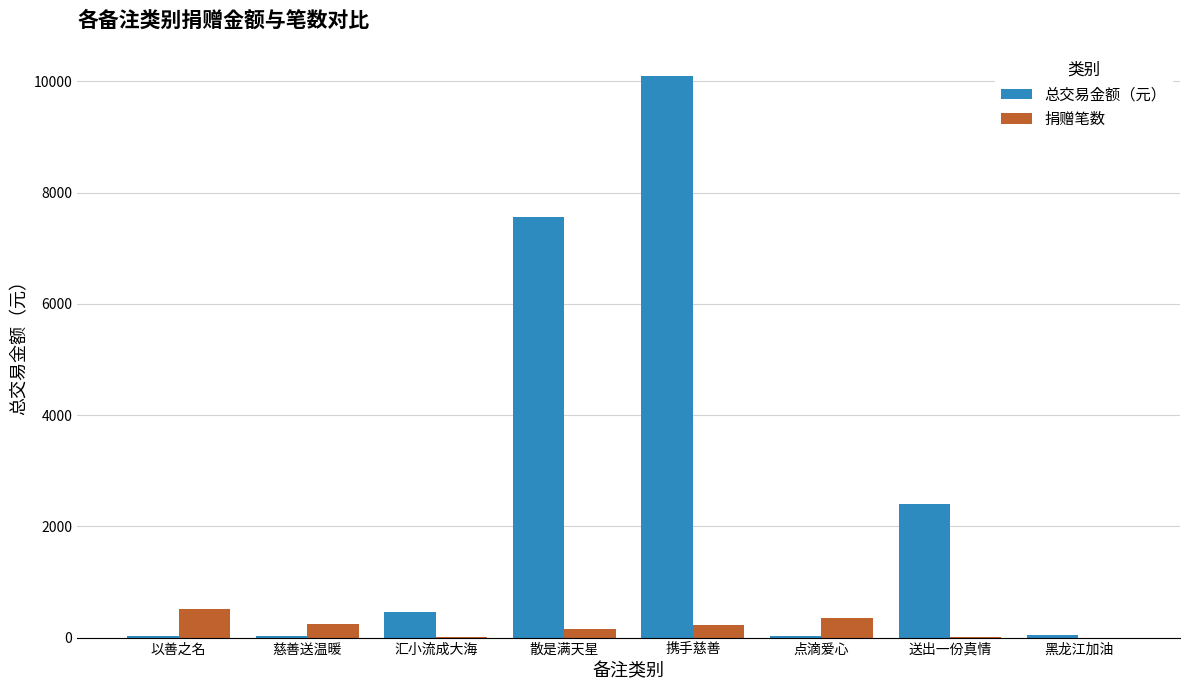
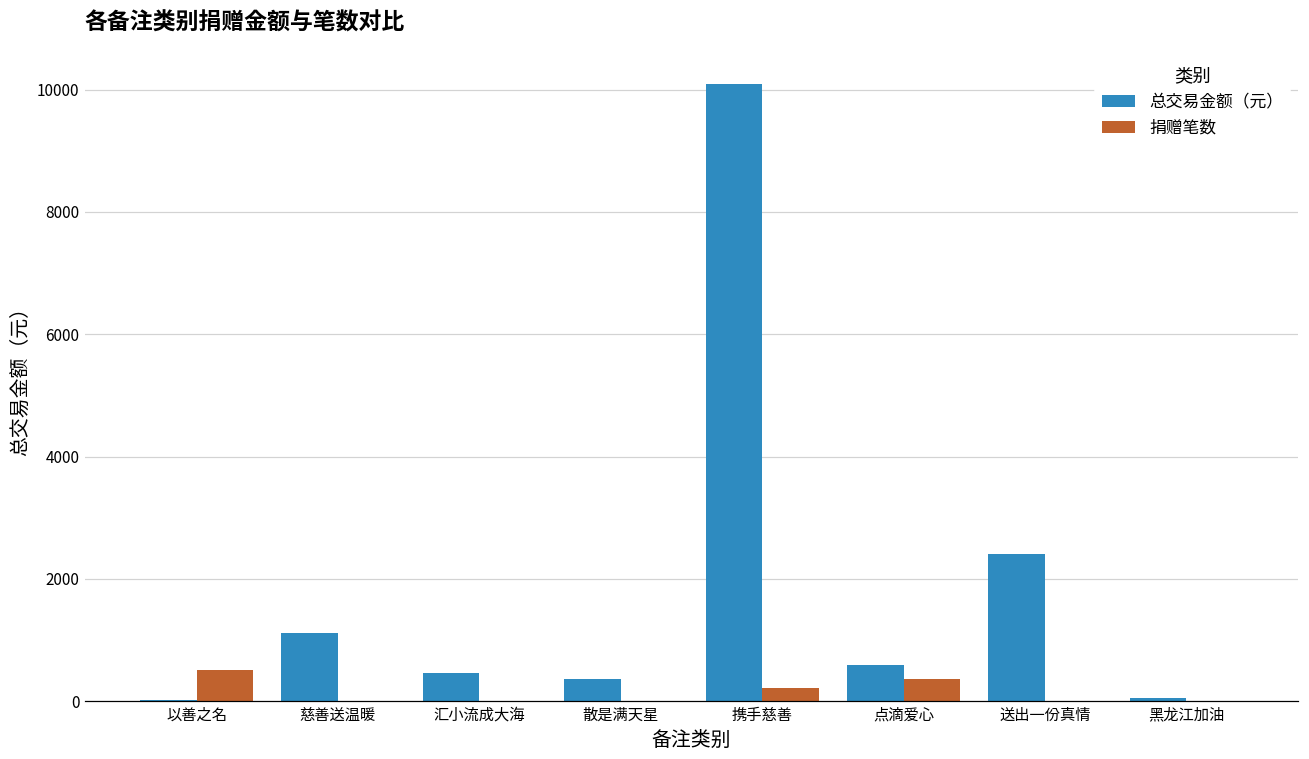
总交易金额（元）, 慈善送温暖: 0 -> 1100
捐赠笔数, 慈善送温暖: 200 -> 0
总交易金额（元）, 散是满天星: 7600 -> 400
捐赠笔数, 散是满天星: 200 -> 0
总交易金额（元）, 点滴爱心: 0 -> 600
